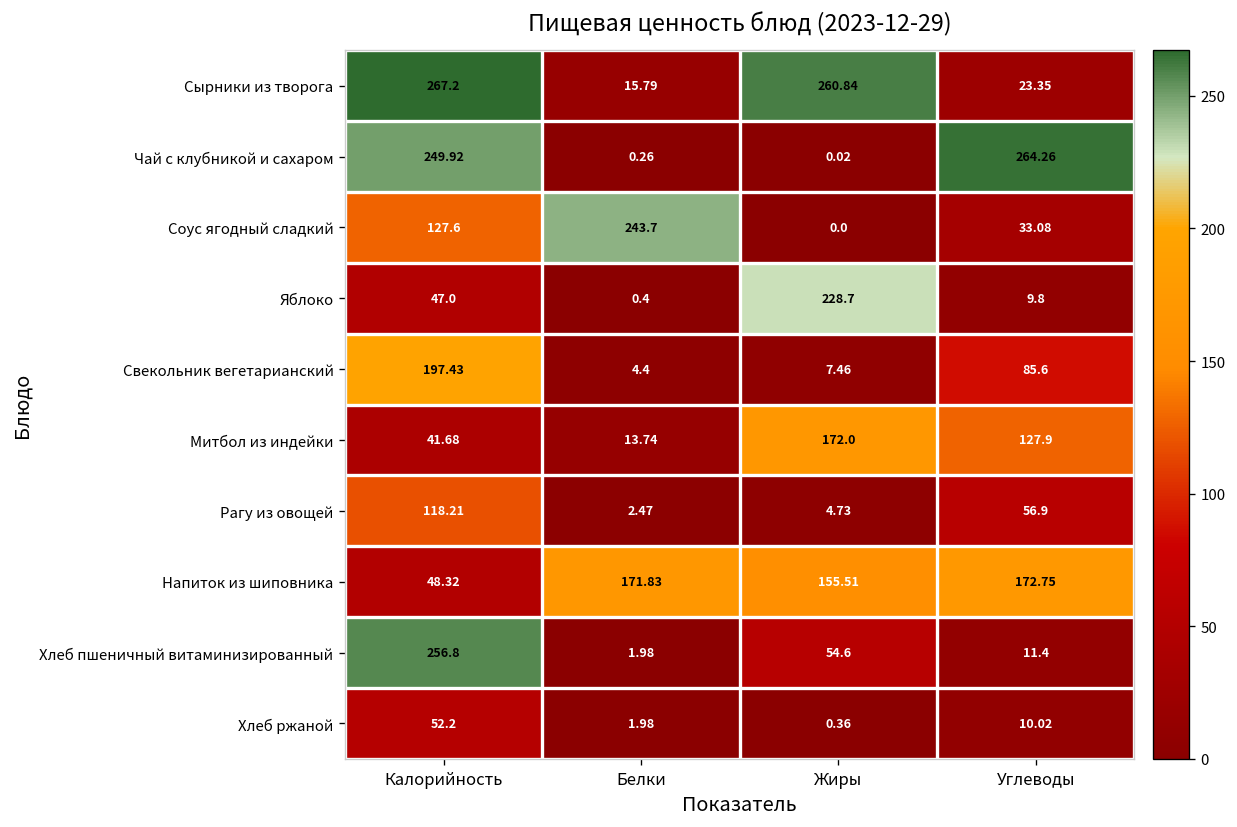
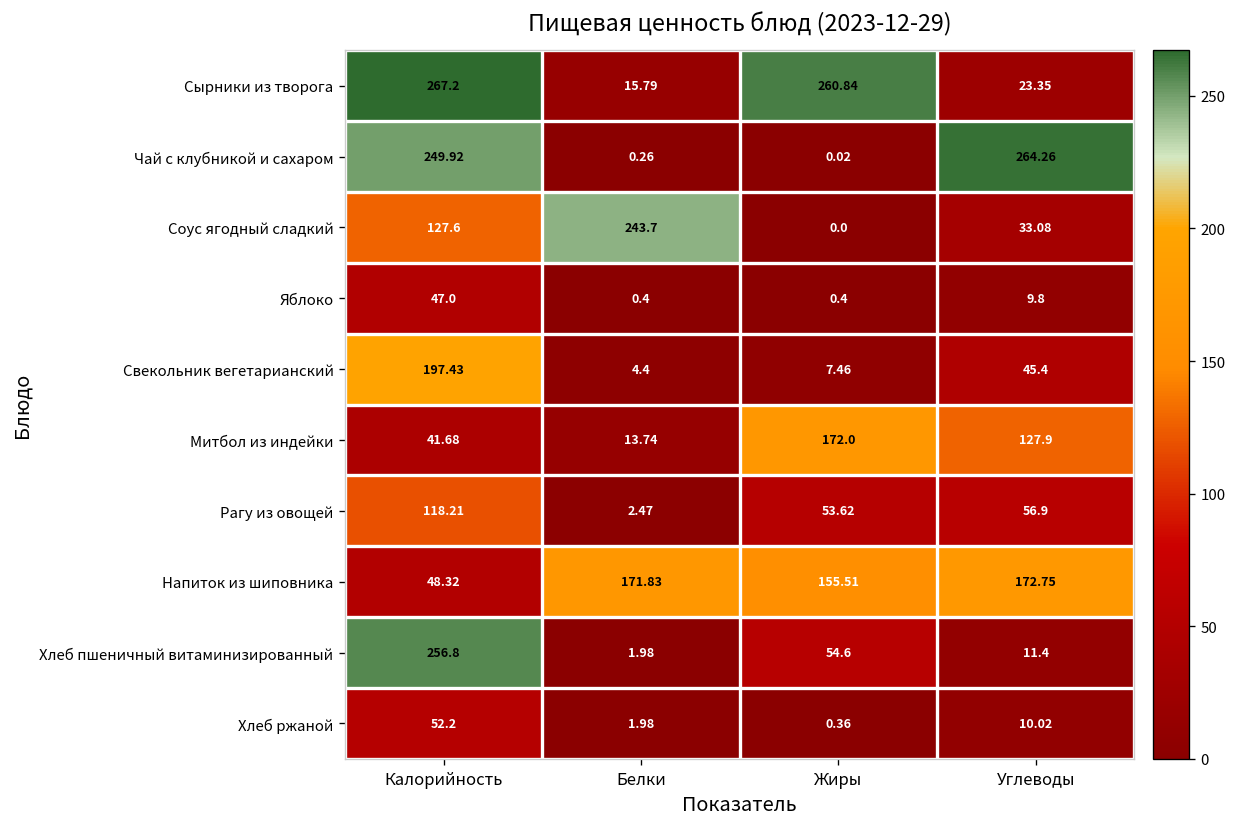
Яблоко, Жиры: 228.7 -> 0.4
Свекольник вегетарианский, Углеводы: 85.6 -> 45.4
Рагу из овощей, Жиры: 4.73 -> 53.62
